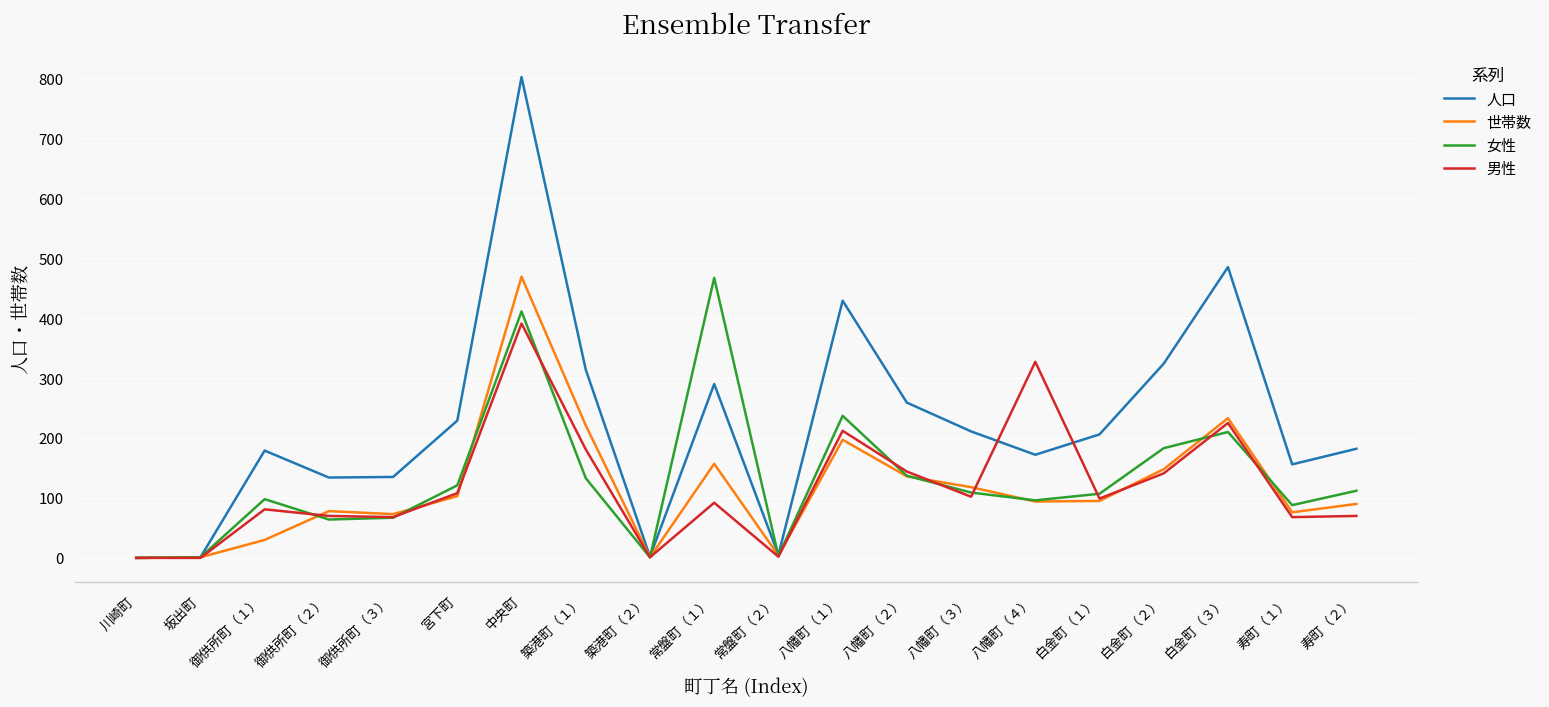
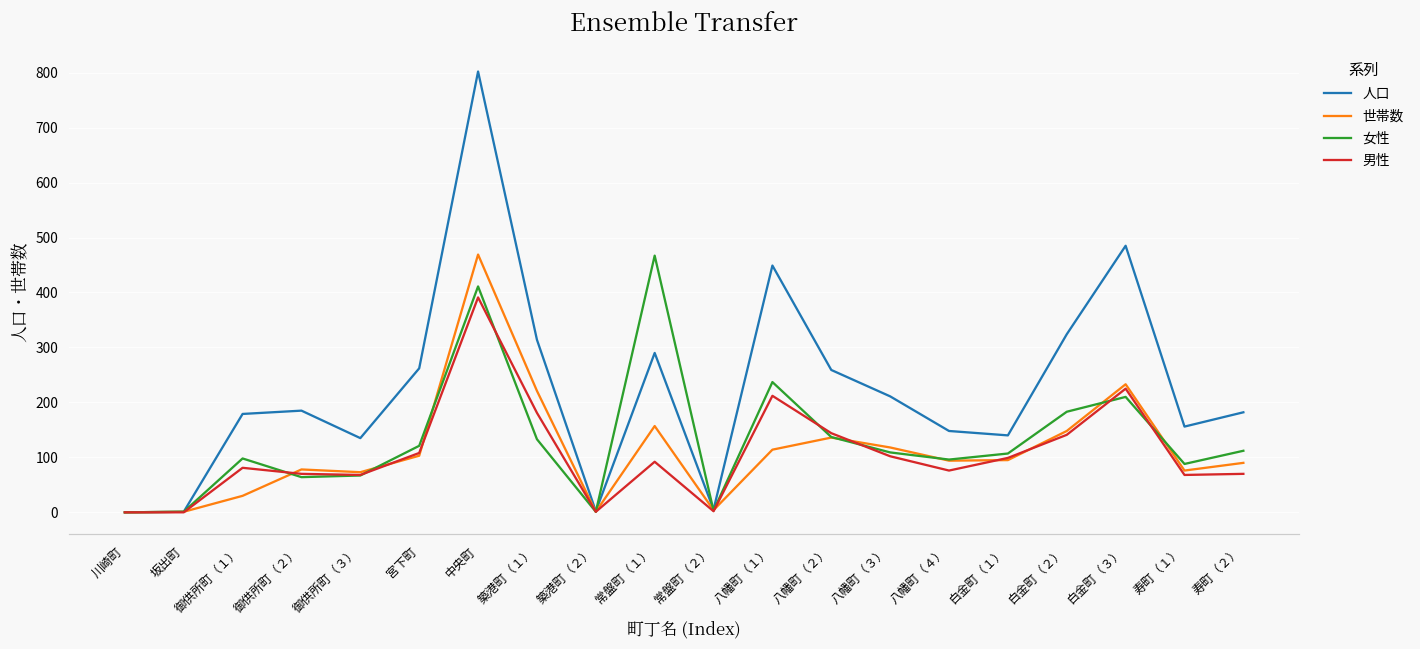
人口, 御供所町（２）: 130 -> 190
人口, 宮下町: 230 -> 260
人口, 八幡町（１）: 430 -> 450
世帯数, 八幡町（１）: 200 -> 110
人口, 八幡町（４）: 170 -> 150
男性, 八幡町（４）: 330 -> 80
人口, 白金町（１）: 210 -> 140
